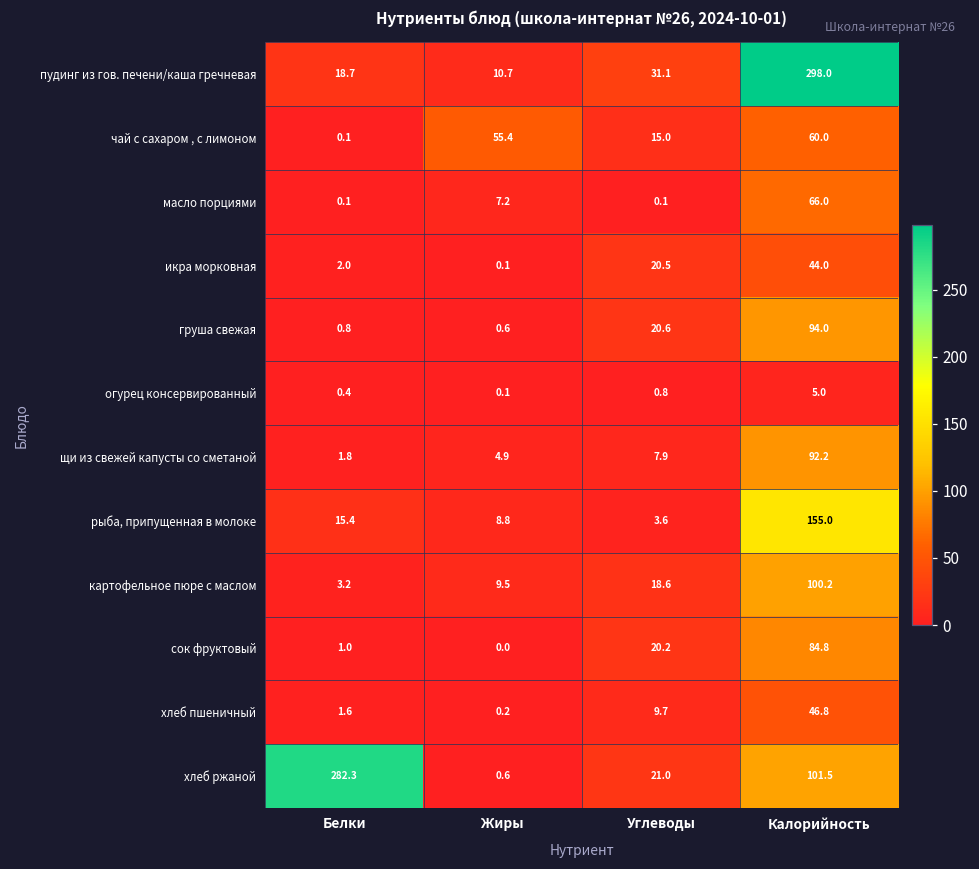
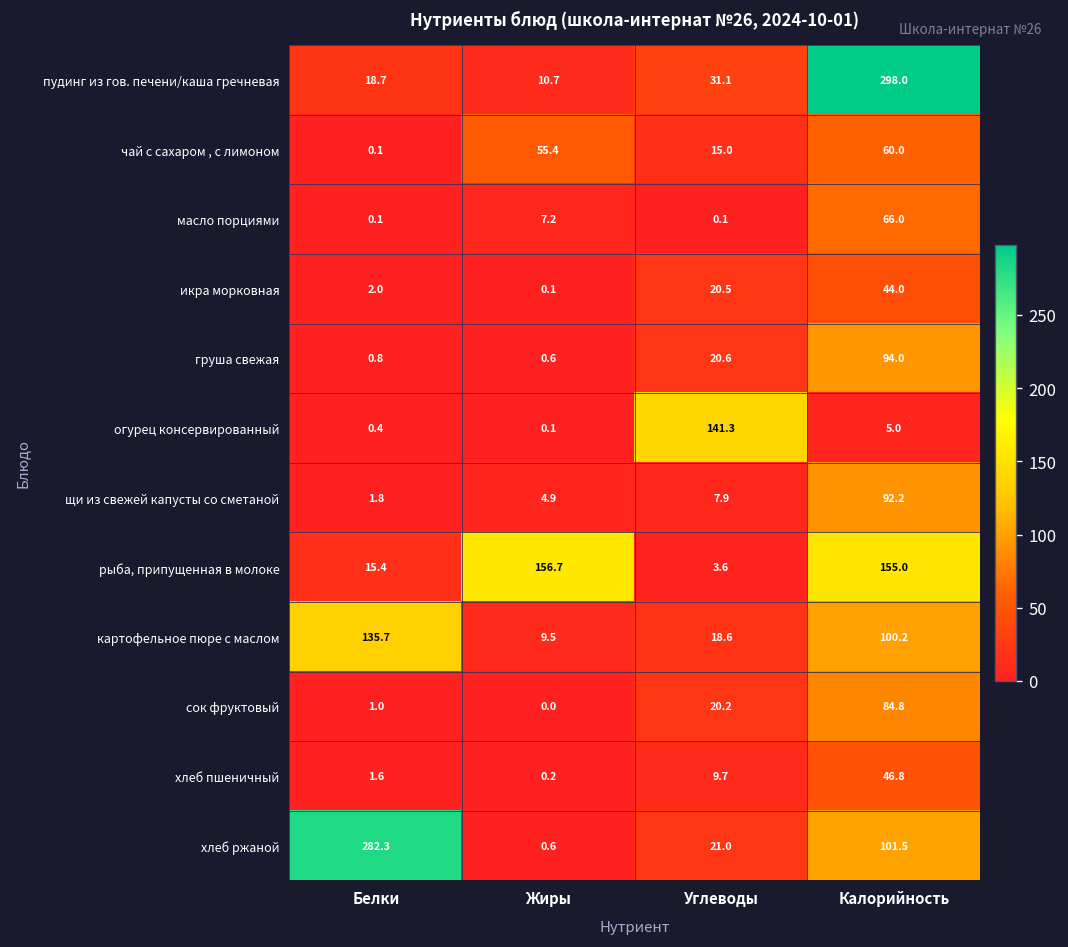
огурец консервированный, Углеводы: 0.8 -> 141.3
рыба, припущенная в молоке, Жиры: 8.8 -> 156.7
картофельное пюре с маслом, Белки: 3.2 -> 135.7
